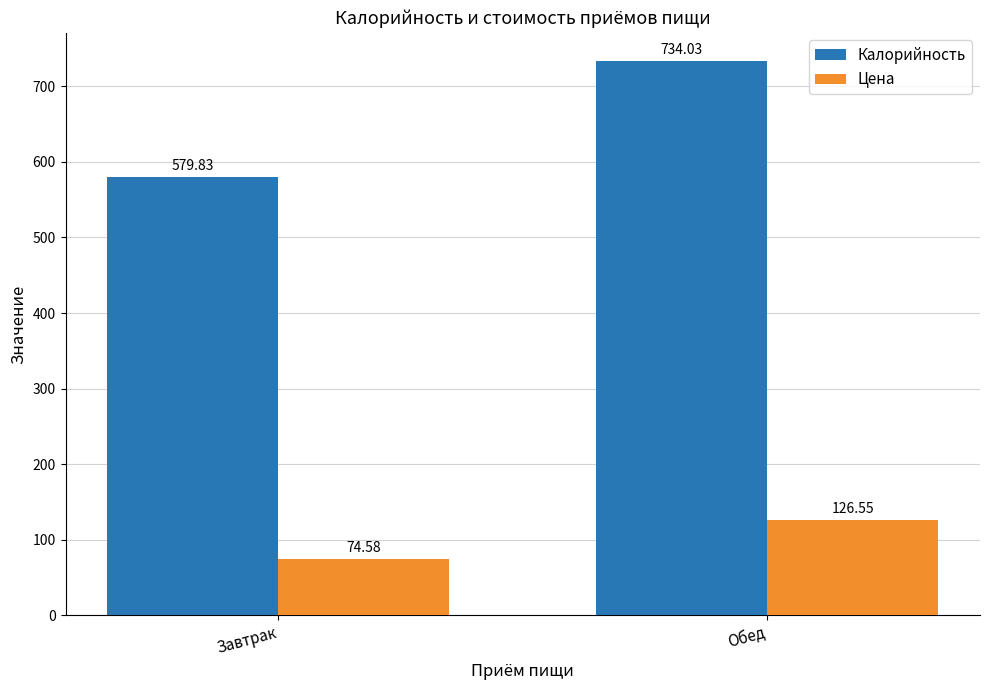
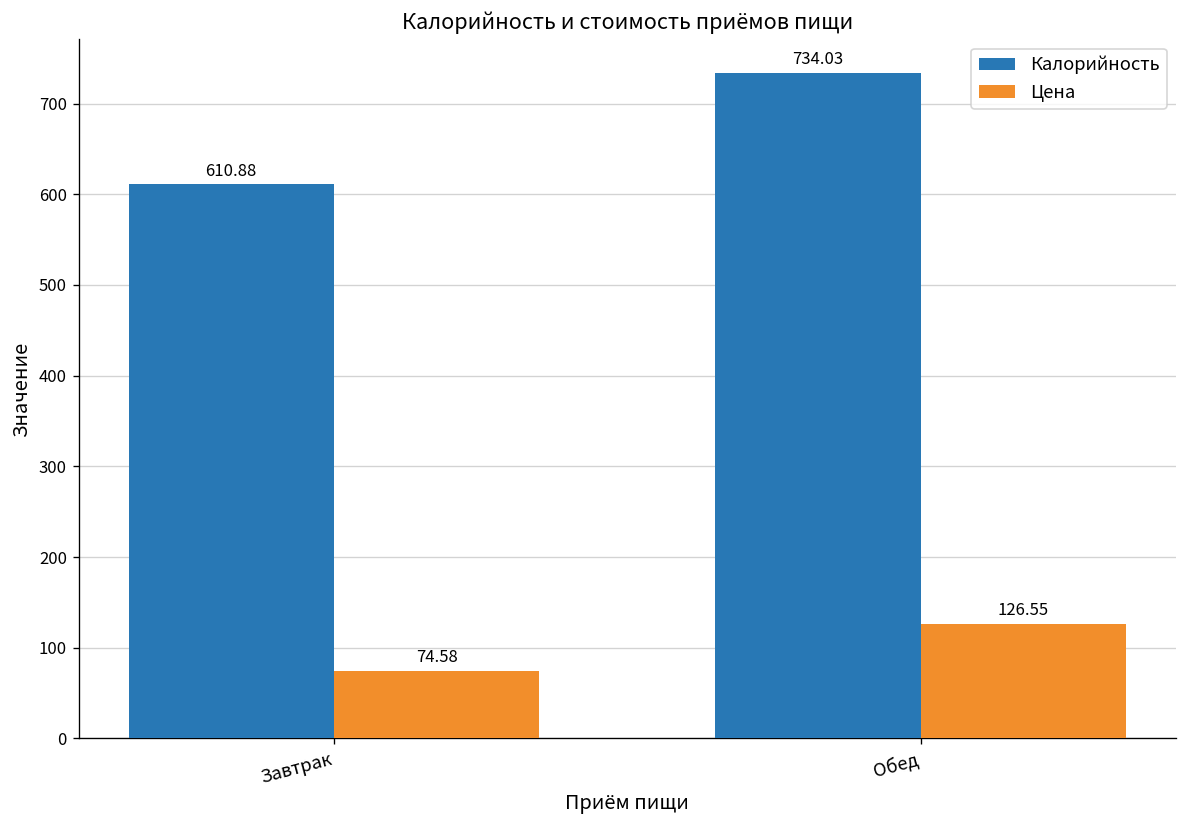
Калорийность, Завтрак: 579.83 -> 610.88
